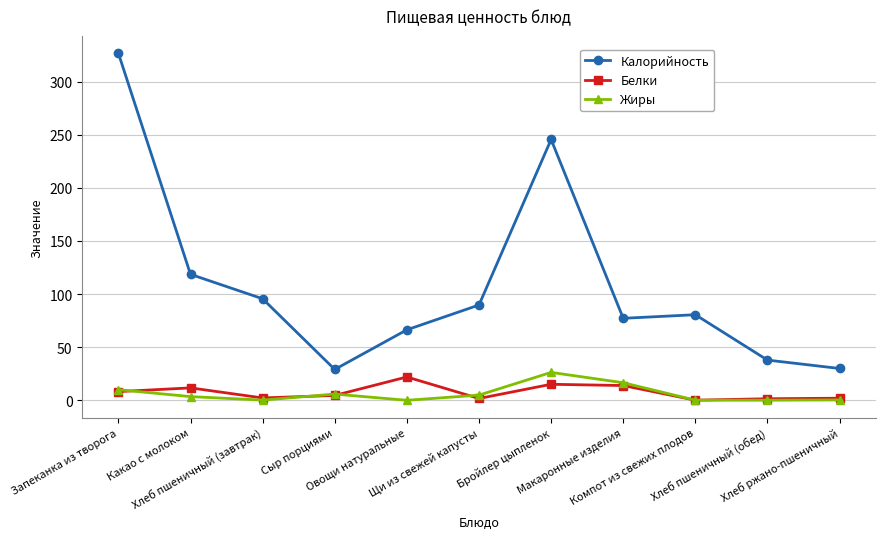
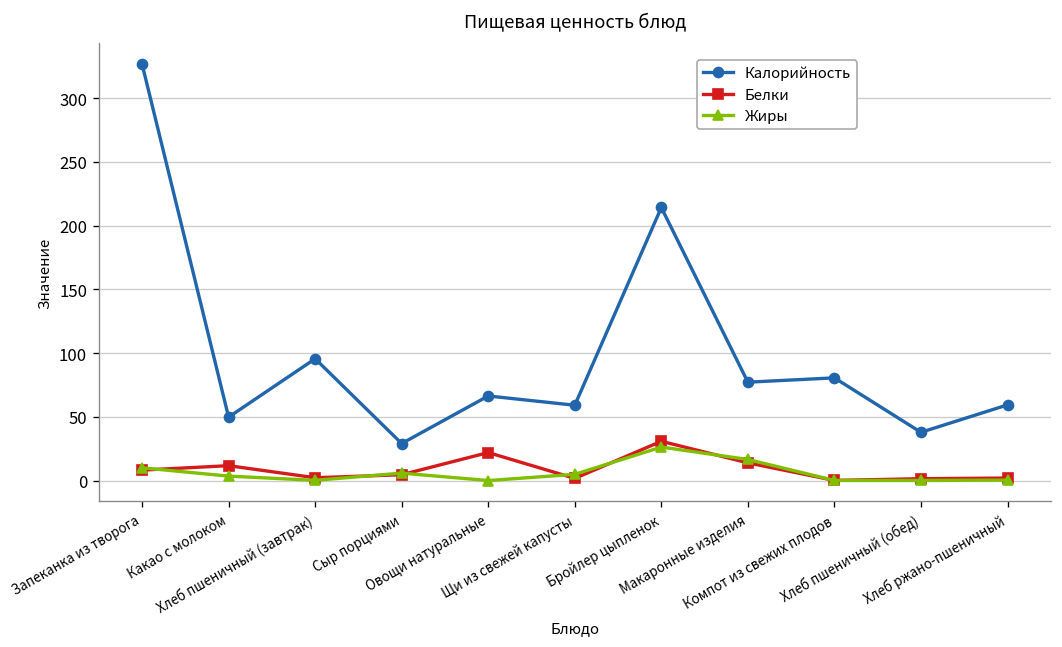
Калорийность, Какао с молоком: 119 -> 50
Калорийность, Щи из свежей капусты: 90 -> 59
Калорийность, Бройлер цыпленок: 246 -> 214
Белки, Бройлер цыпленок: 15 -> 31
Калорийность, Хлеб ржано-пшеничный: 30 -> 59
